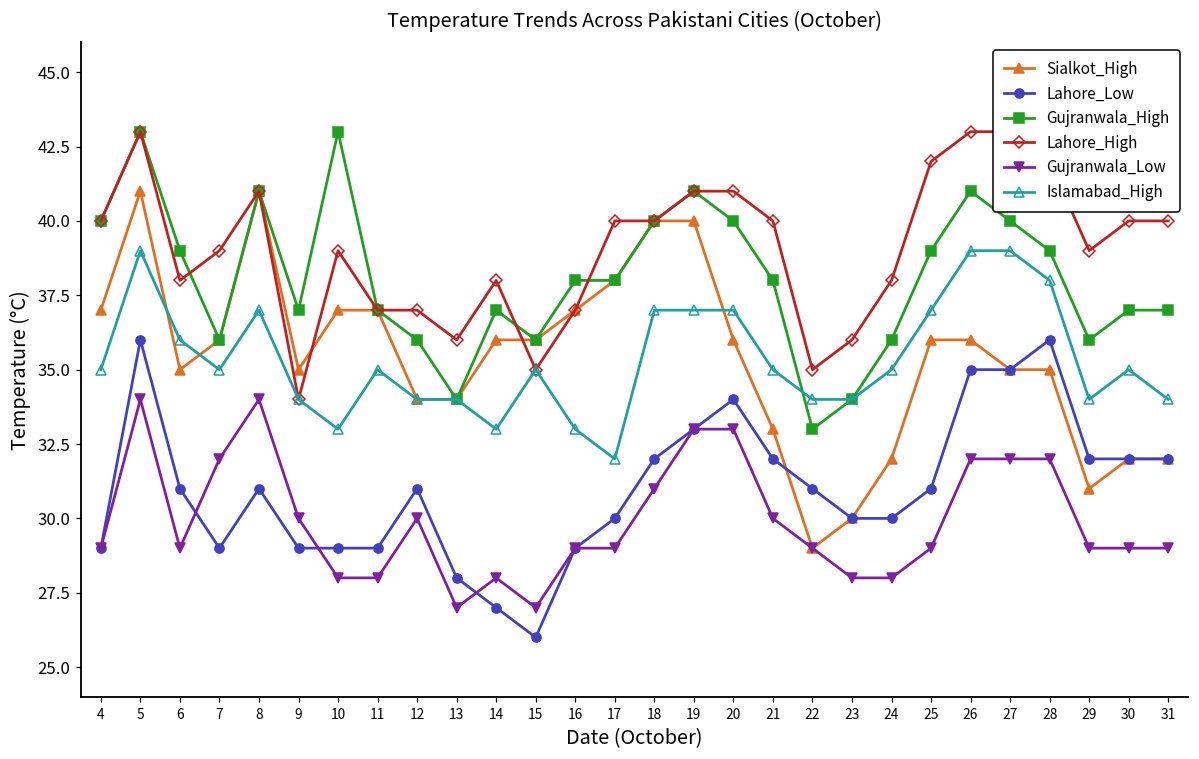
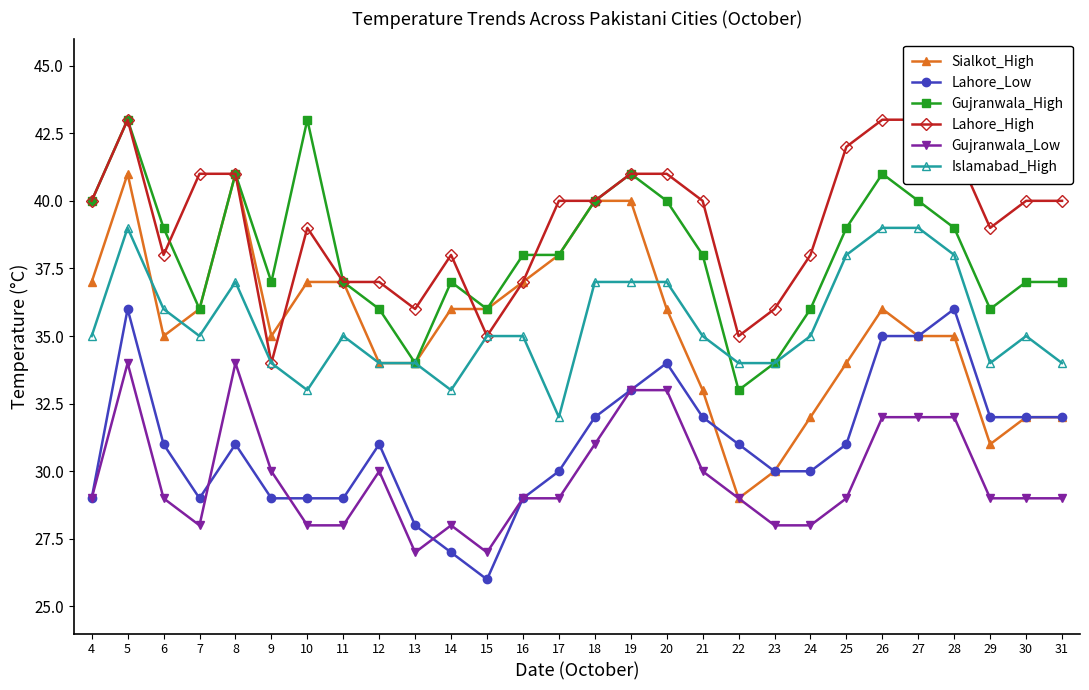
Lahore_High, 7: 39 -> 41
Gujranwala_Low, 7: 32 -> 28
Islamabad_High, 16: 33 -> 35
Sialkot_High, 25: 36 -> 34
Islamabad_High, 25: 37 -> 38
